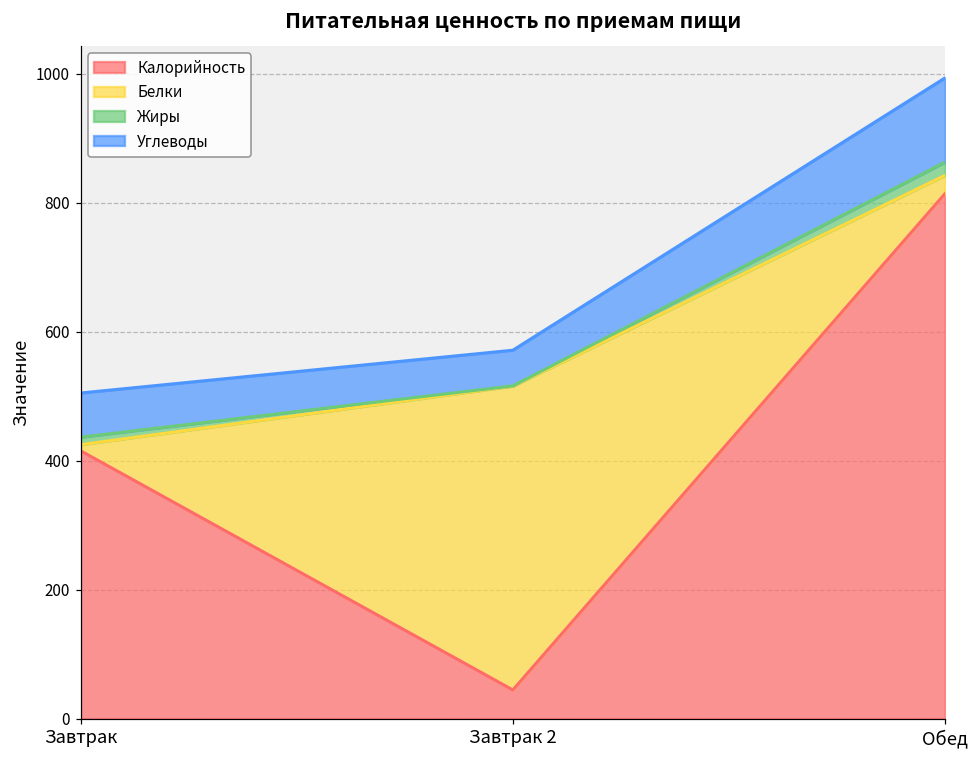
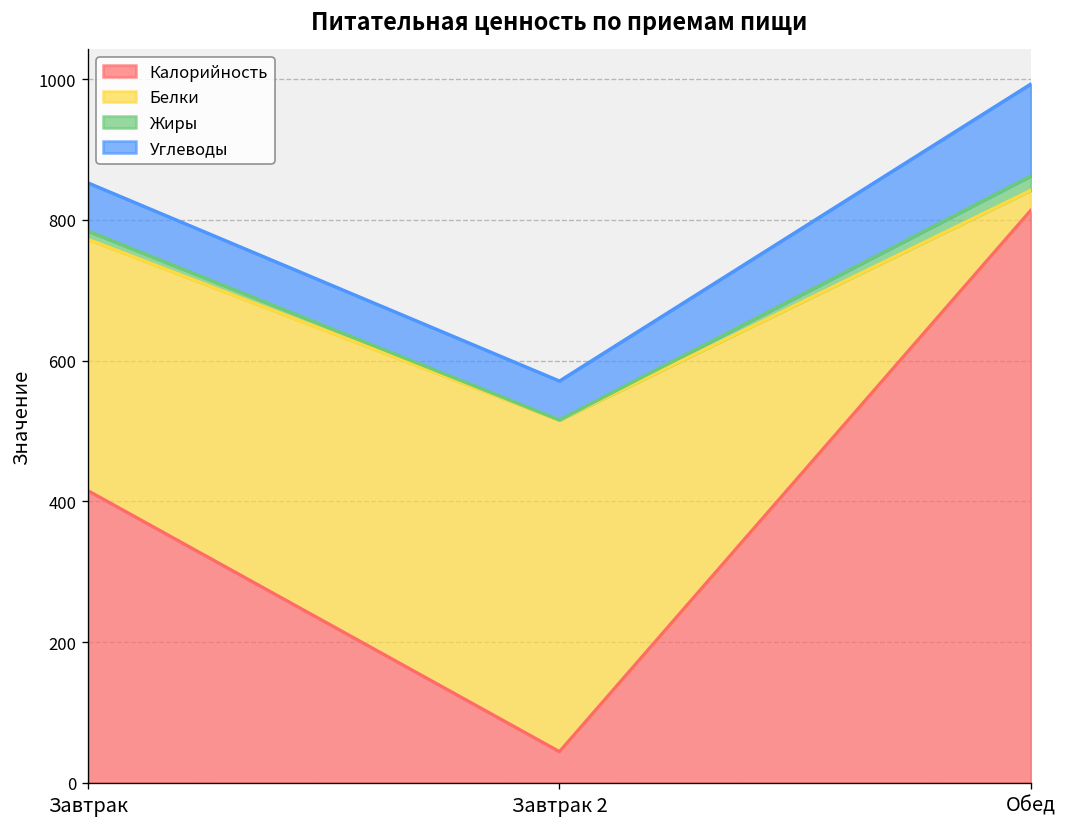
Белки, Завтрак: 10 -> 360
